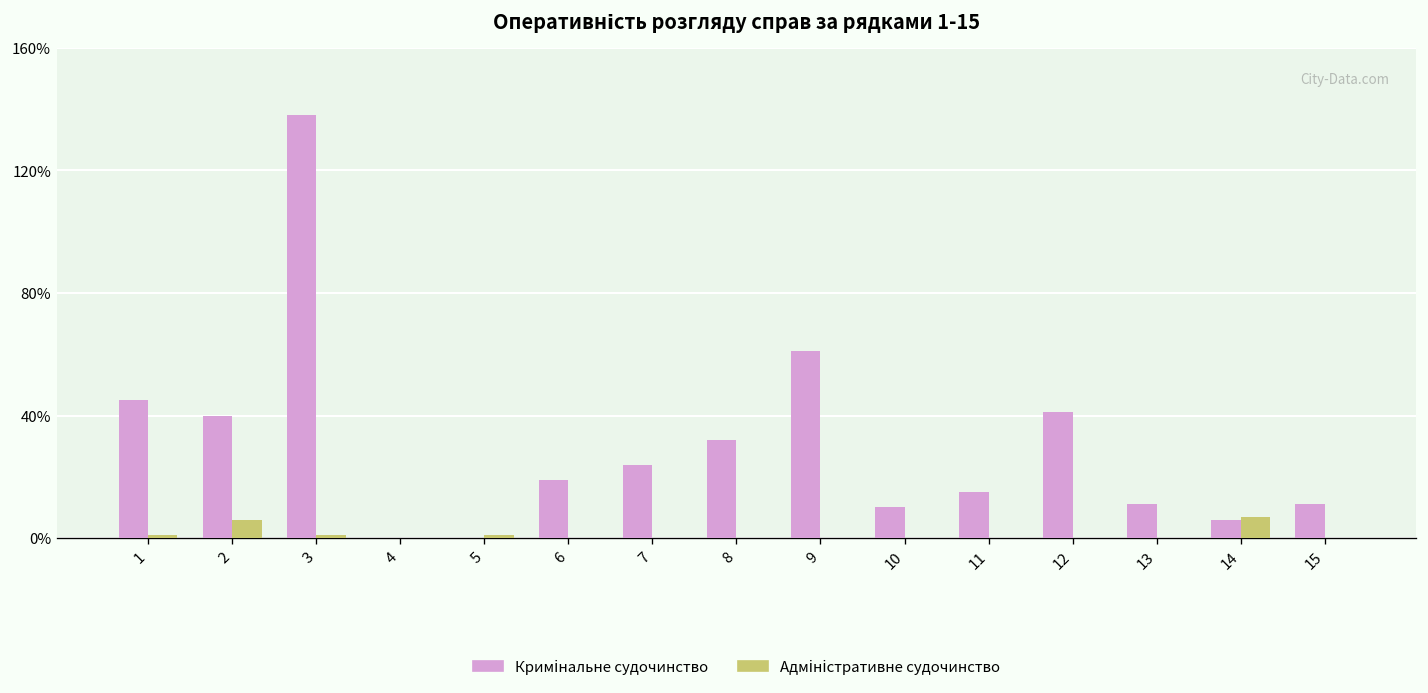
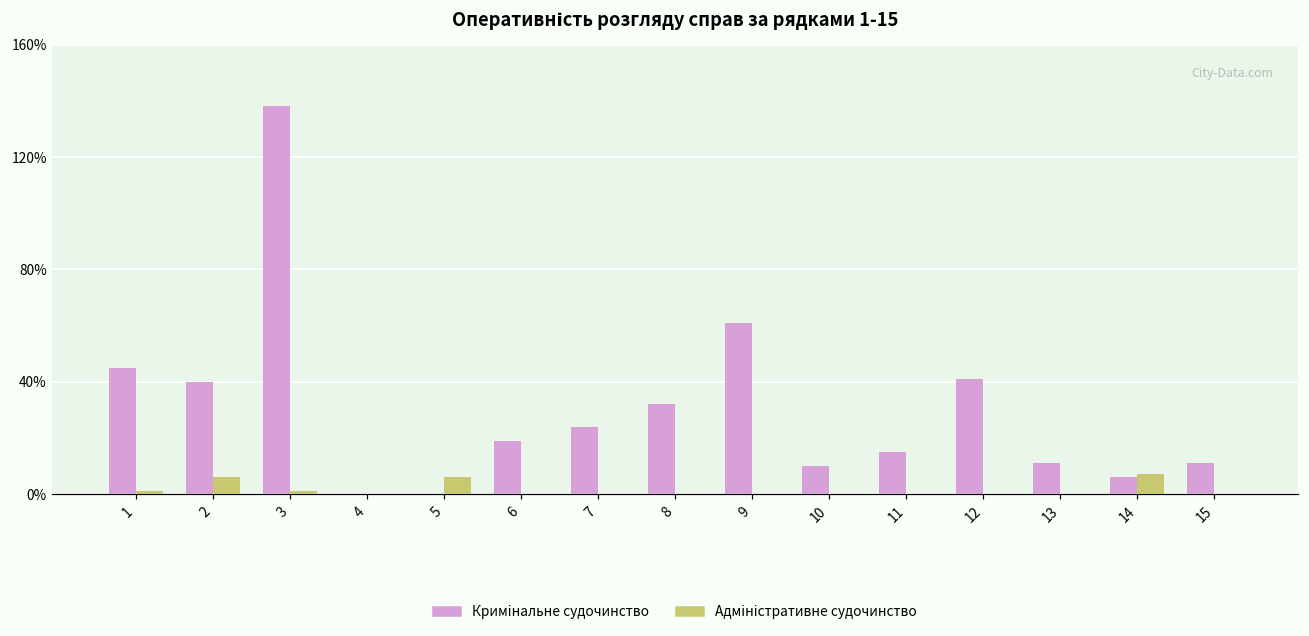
Адміністративне судочинство, 5: 1% -> 6%
